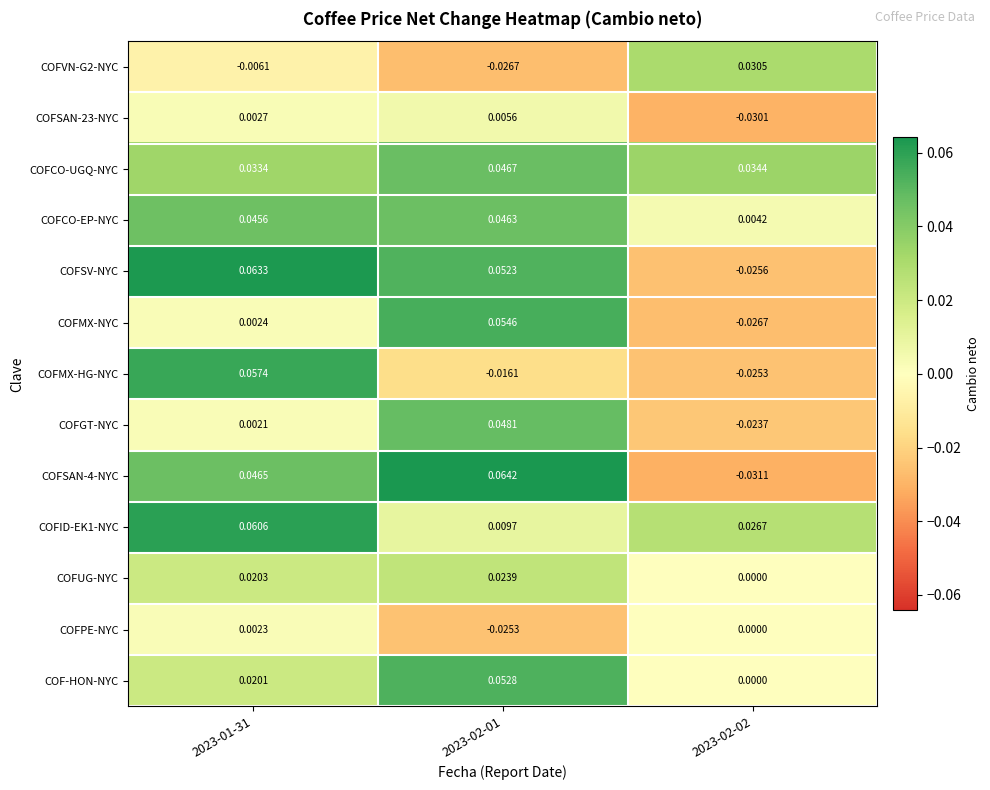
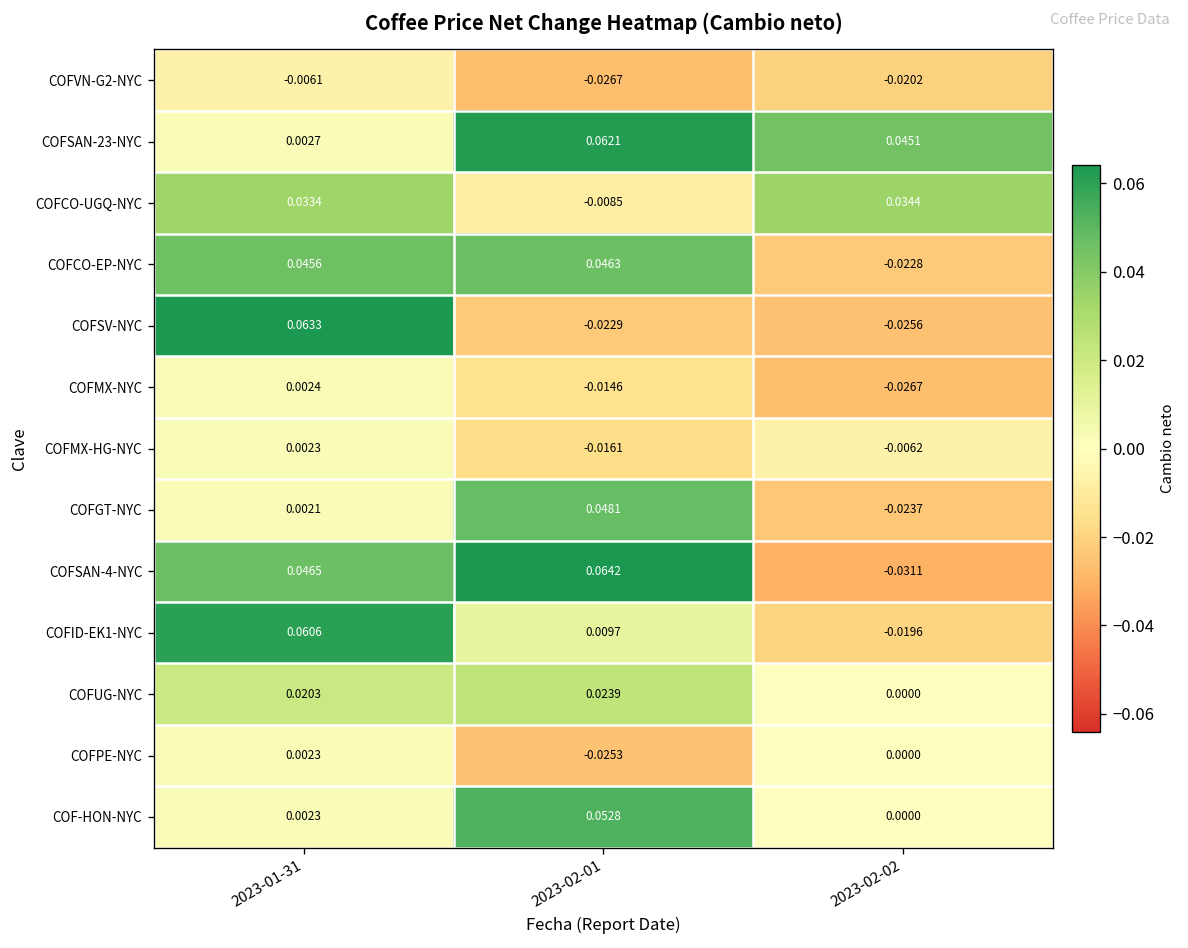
COFVN-G2-NYC, 2023-02-02: 0.0305 -> -0.0202
COFSAN-23-NYC, 2023-02-01: 0.0056 -> 0.0621
COFSAN-23-NYC, 2023-02-02: -0.0301 -> 0.0451
COFCO-UGQ-NYC, 2023-02-01: 0.0467 -> -0.0085
COFCO-EP-NYC, 2023-02-02: 0.0042 -> -0.0228
COFSV-NYC, 2023-02-01: 0.0523 -> -0.0229
COFMX-NYC, 2023-02-01: 0.0546 -> -0.0146
COFMX-HG-NYC, 2023-01-31: 0.0574 -> 0.0023
COFMX-HG-NYC, 2023-02-02: -0.0253 -> -0.0062
COFID-EK1-NYC, 2023-02-02: 0.0267 -> -0.0196
COF-HON-NYC, 2023-01-31: 0.0201 -> 0.0023
